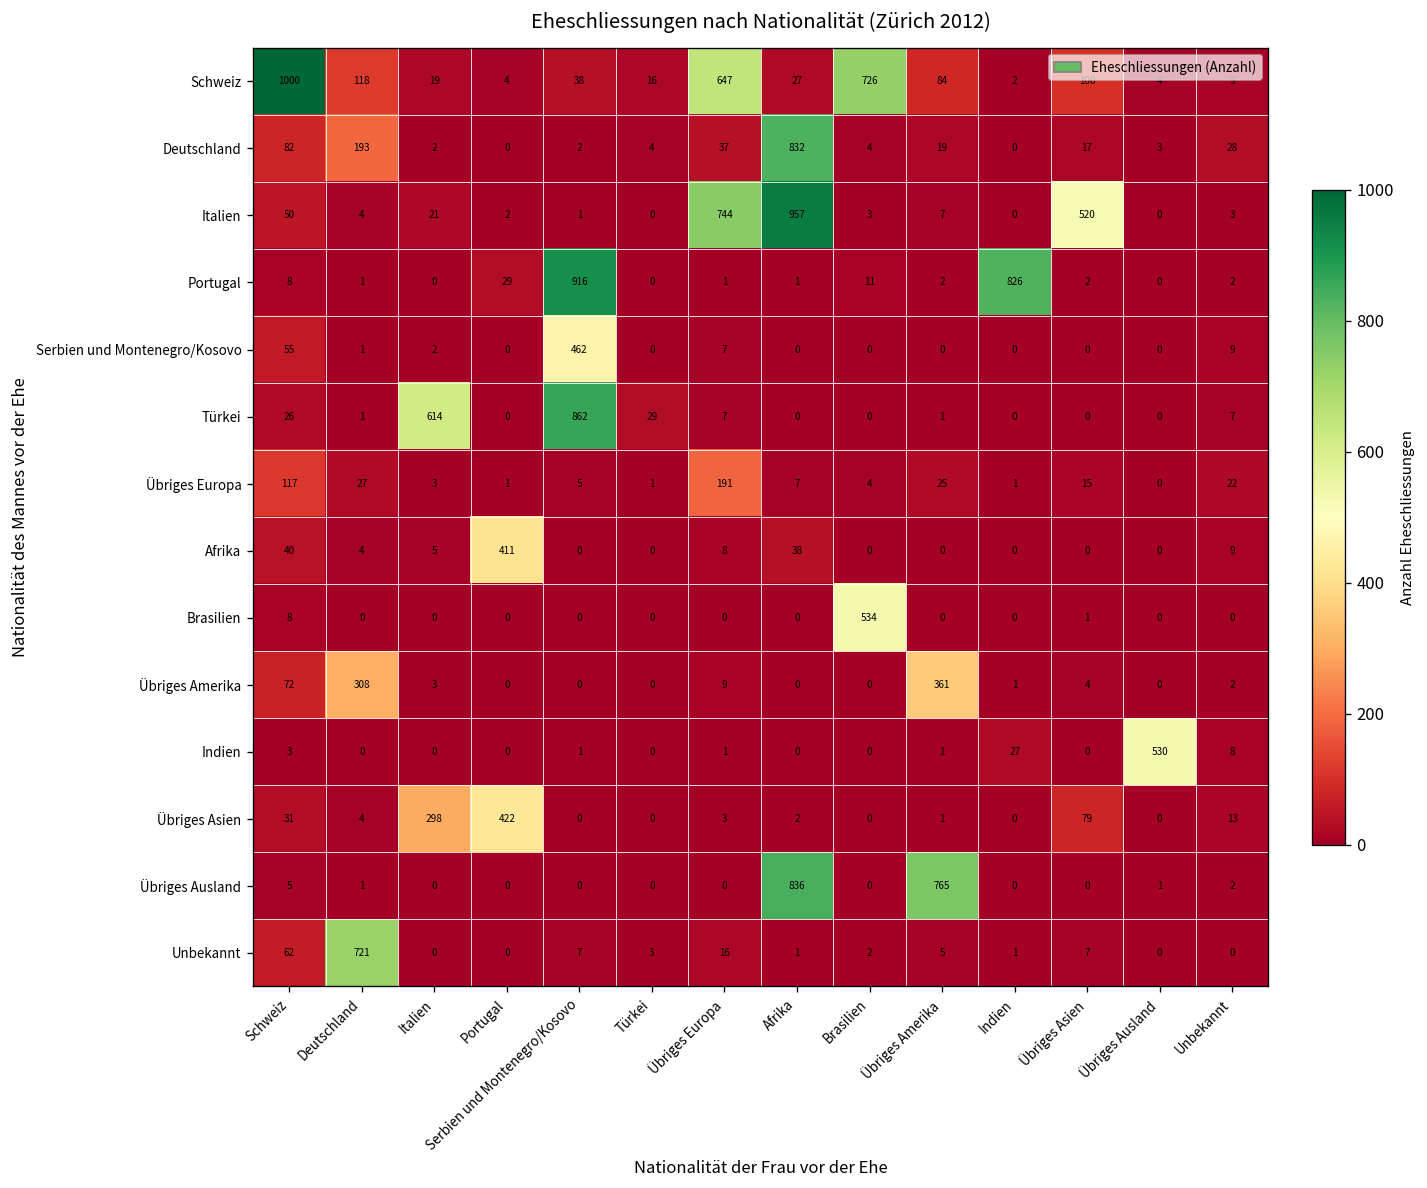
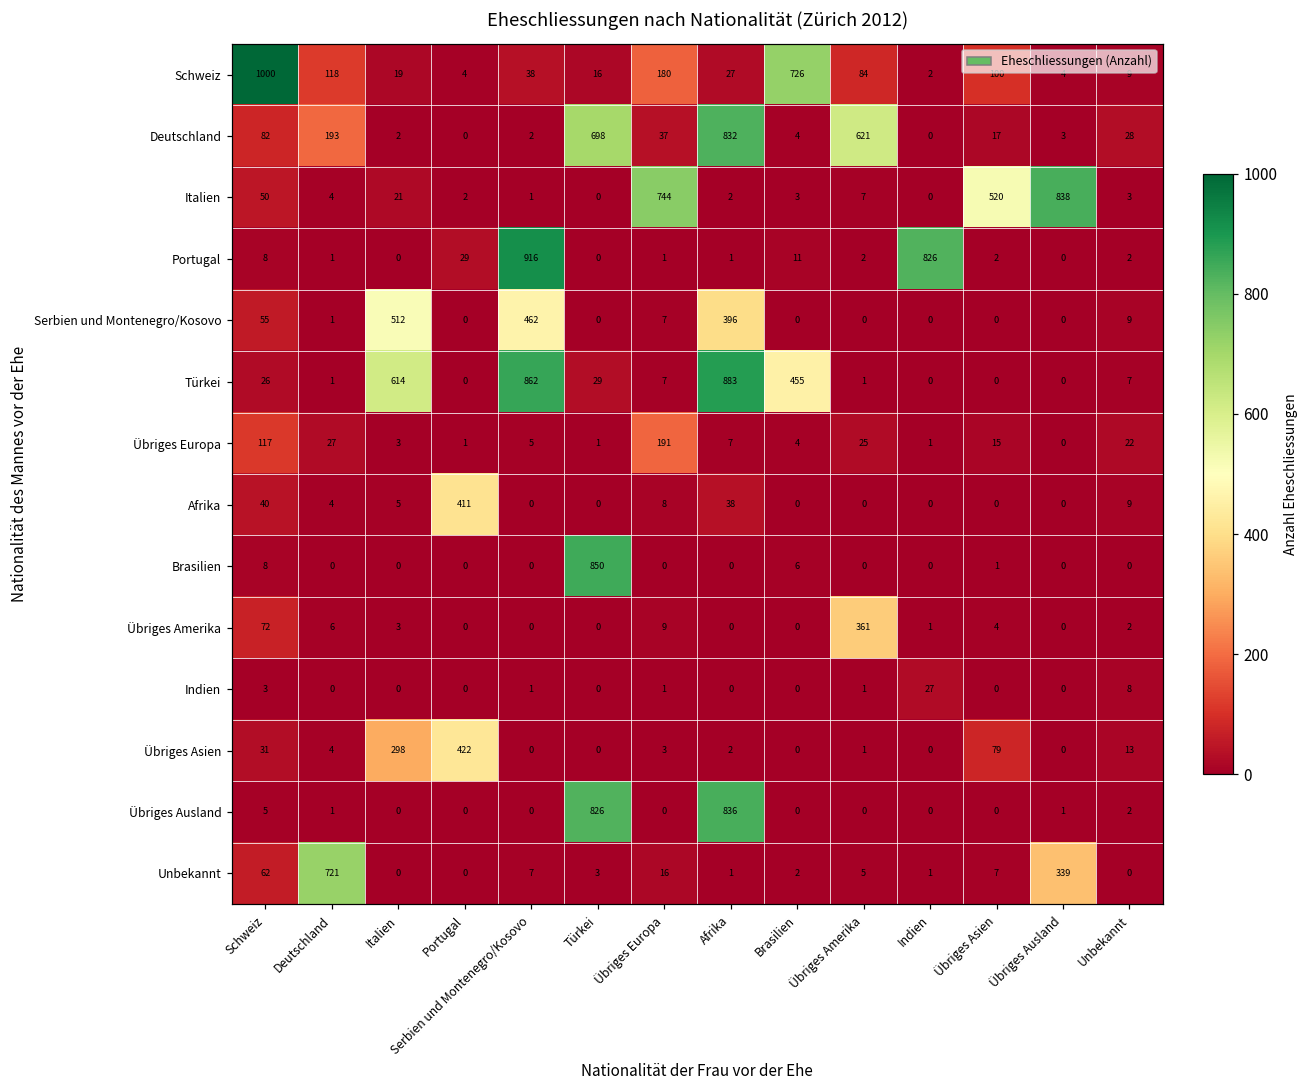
Schweiz, Übriges Europa: 647 -> 180
Deutschland, Türkei: 4 -> 698
Deutschland, Übriges Amerika: 19 -> 621
Italien, Afrika: 957 -> 2
Italien, Übriges Ausland: 0 -> 838
Serbien und Montenegro/Kosovo, Italien: 2 -> 512
Serbien und Montenegro/Kosovo, Afrika: 0 -> 396
Türkei, Afrika: 0 -> 883
Türkei, Brasilien: 0 -> 455
Brasilien, Türkei: 0 -> 850
Brasilien, Brasilien: 534 -> 6
Übriges Amerika, Deutschland: 308 -> 6
Indien, Übriges Ausland: 530 -> 0
Übriges Ausland, Türkei: 0 -> 826
Übriges Ausland, Übriges Amerika: 765 -> 0
Unbekannt, Übriges Ausland: 0 -> 339
